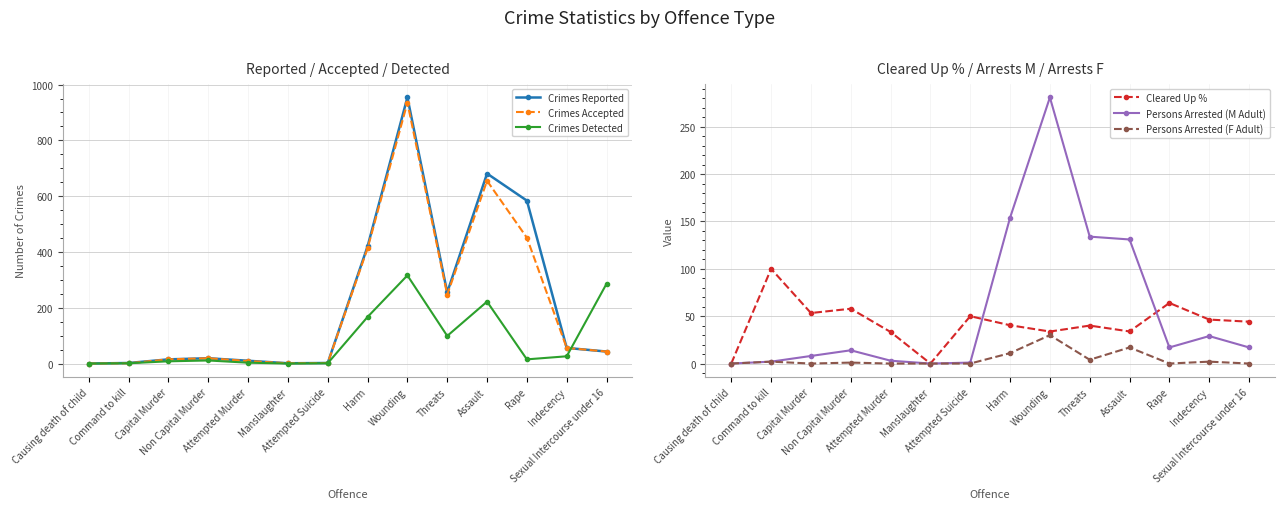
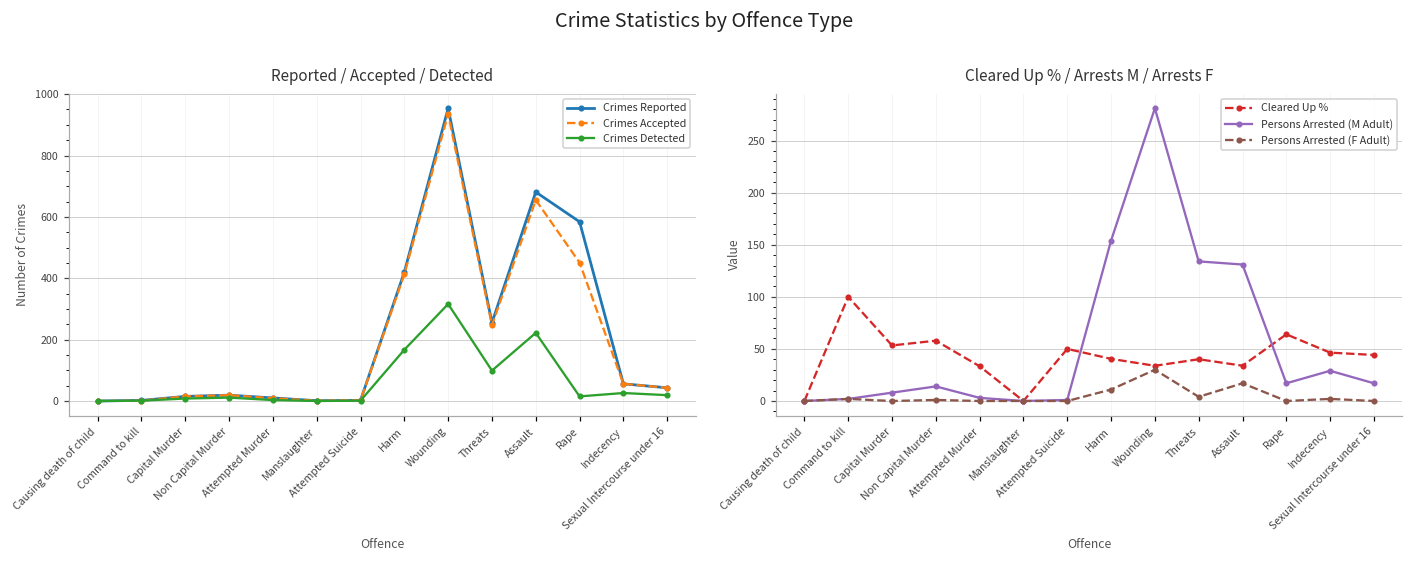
Reported / Accepted / Detected, Crimes Detected, Sexual Intercourse under 16: 290 -> 20
